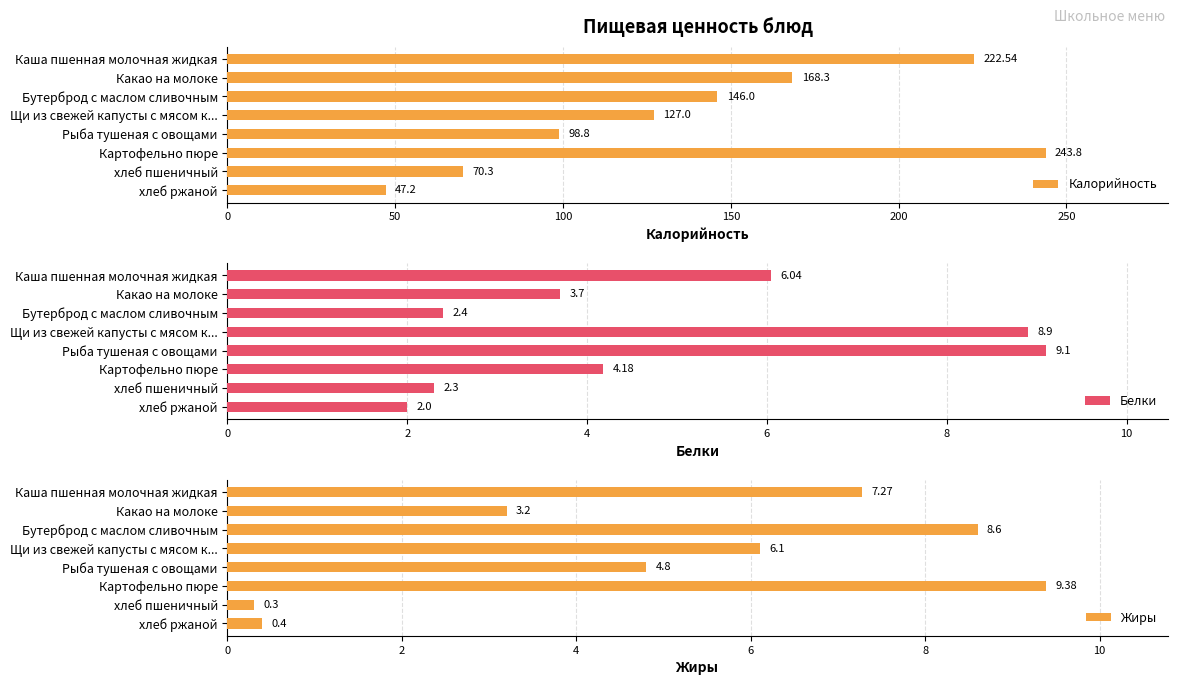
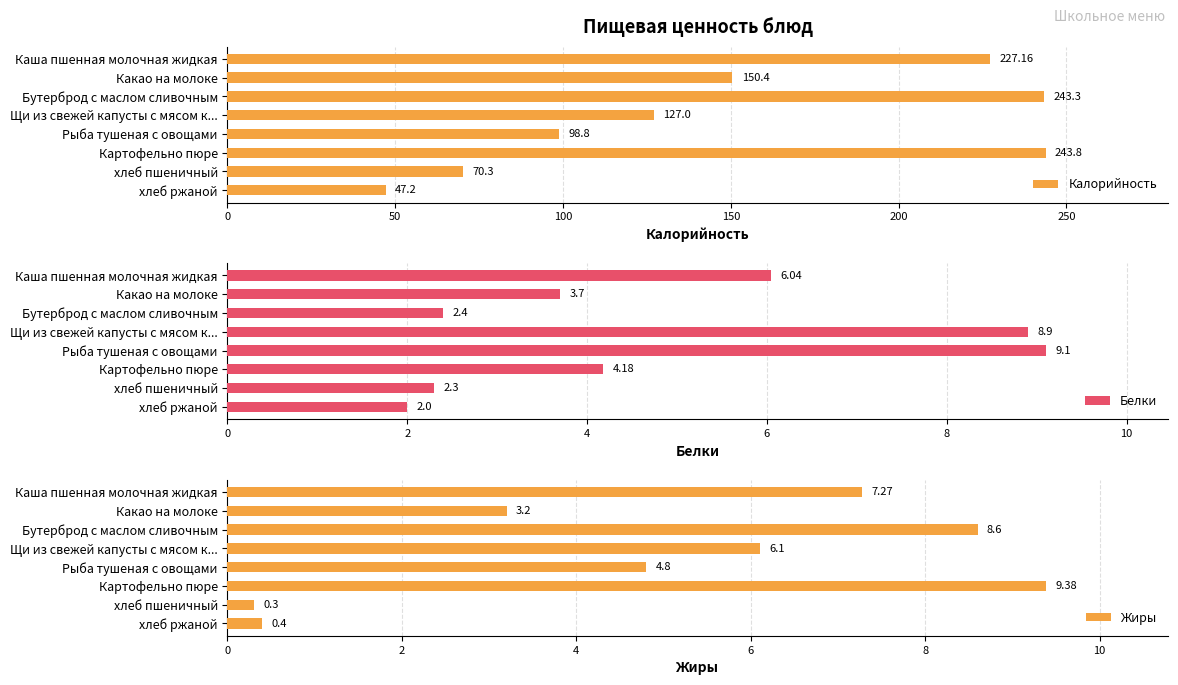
Пищевая ценность блюд, Каша пшенная молочная жидкая: 222.54 -> 227.16
Пищевая ценность блюд, Какао на молоке: 168.3 -> 150.4
Пищевая ценность блюд, Бутерброд с маслом сливочным: 146.0 -> 243.3
